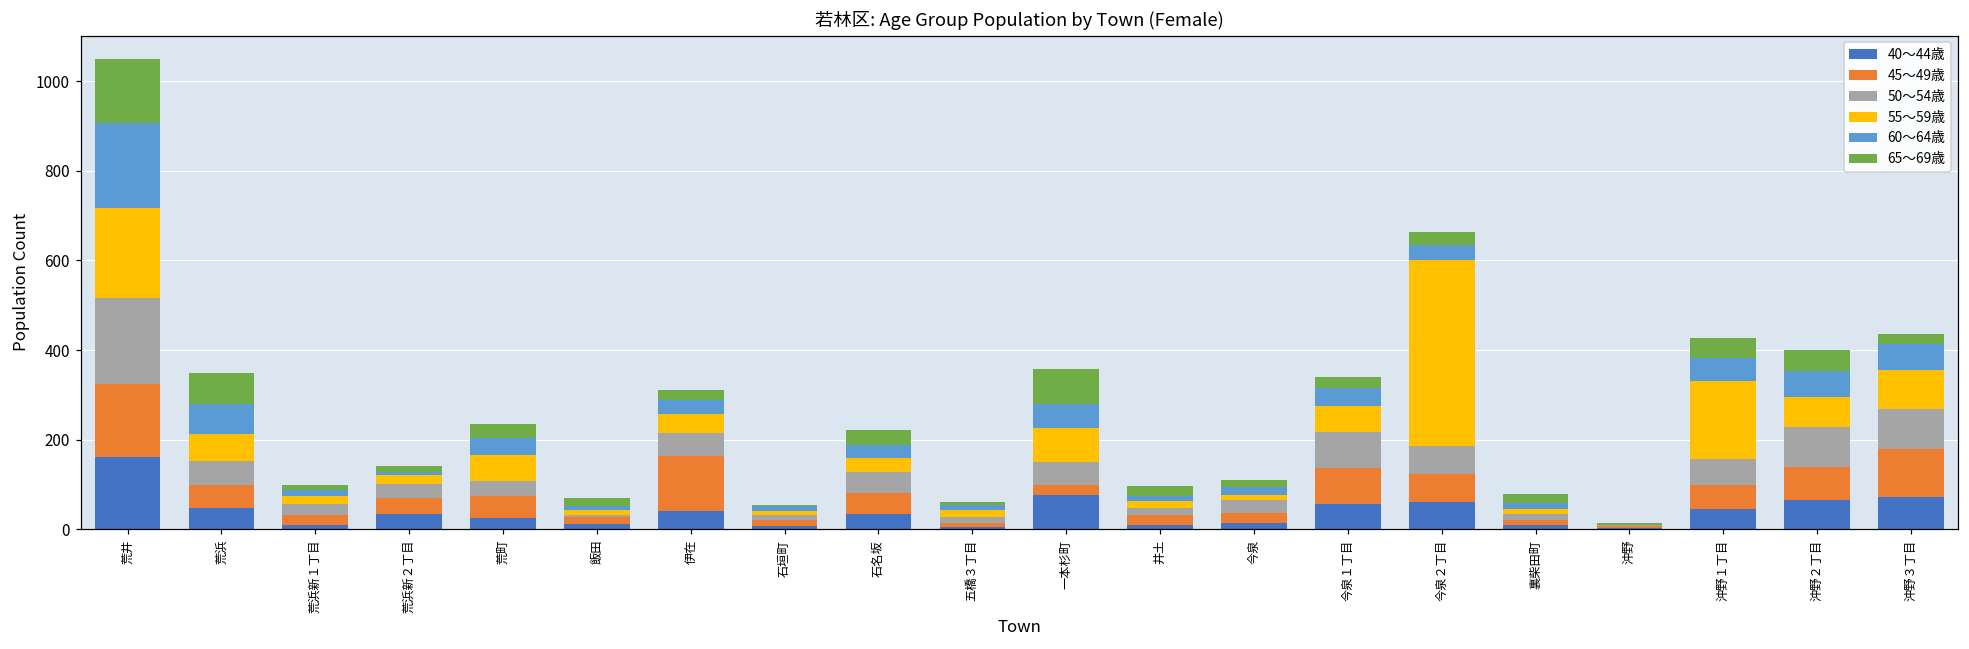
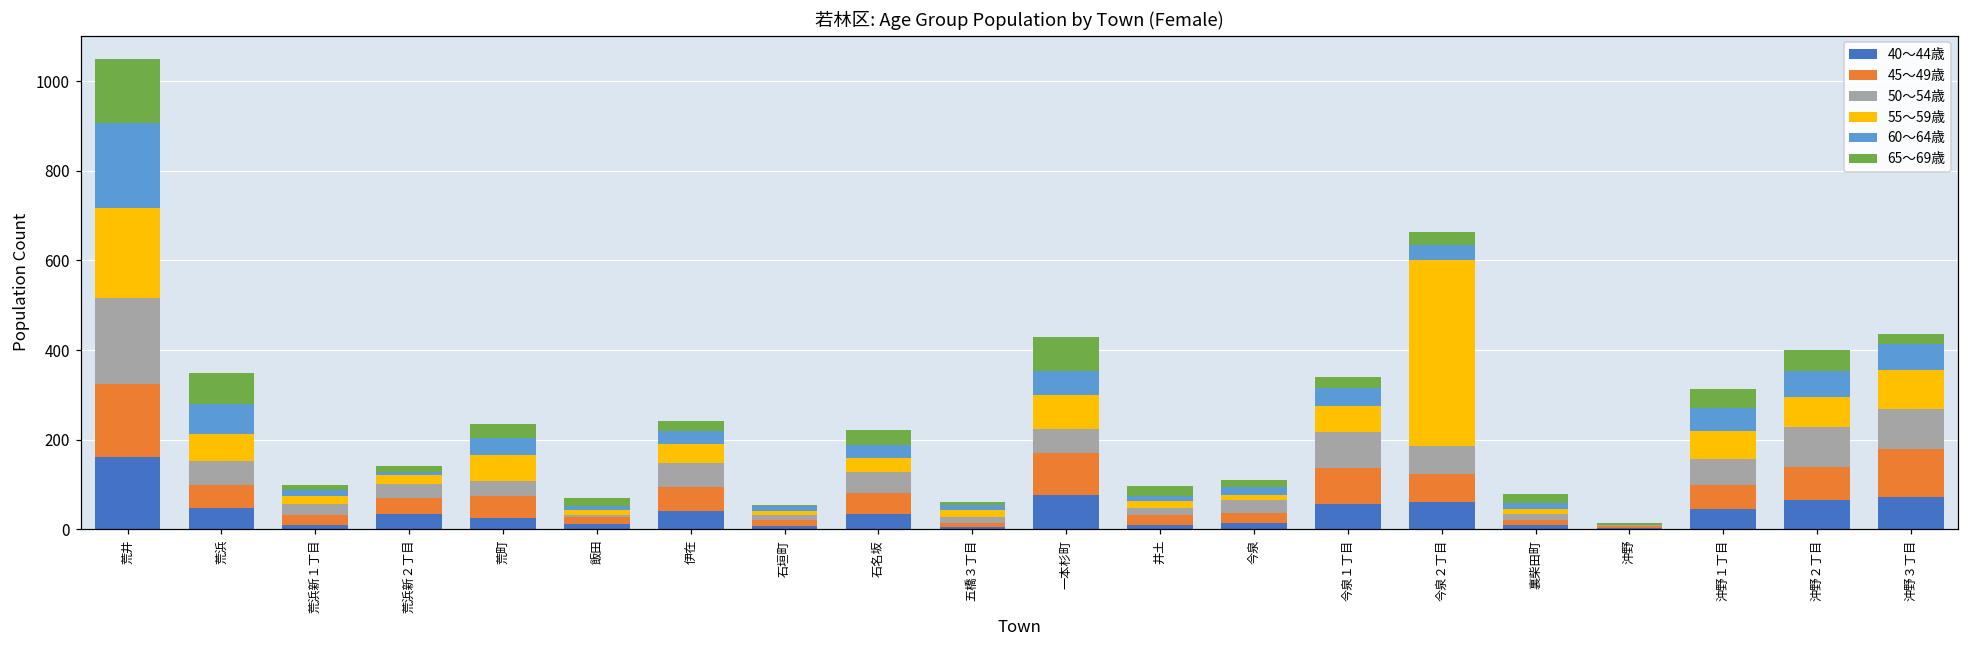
45～49歳, 伊在: 120 -> 60
45～49歳, 一本杉町: 20 -> 90
55～59歳, 沖野１丁目: 170 -> 60
